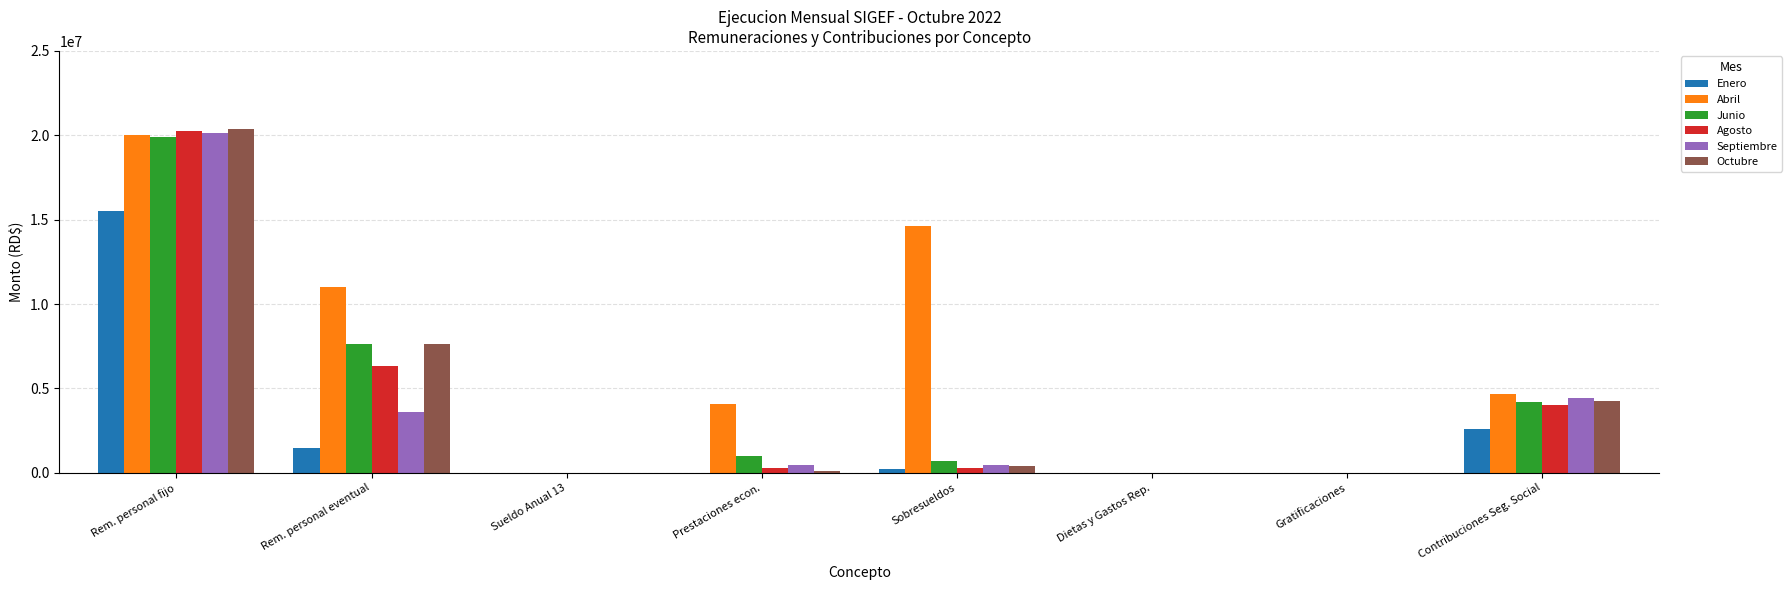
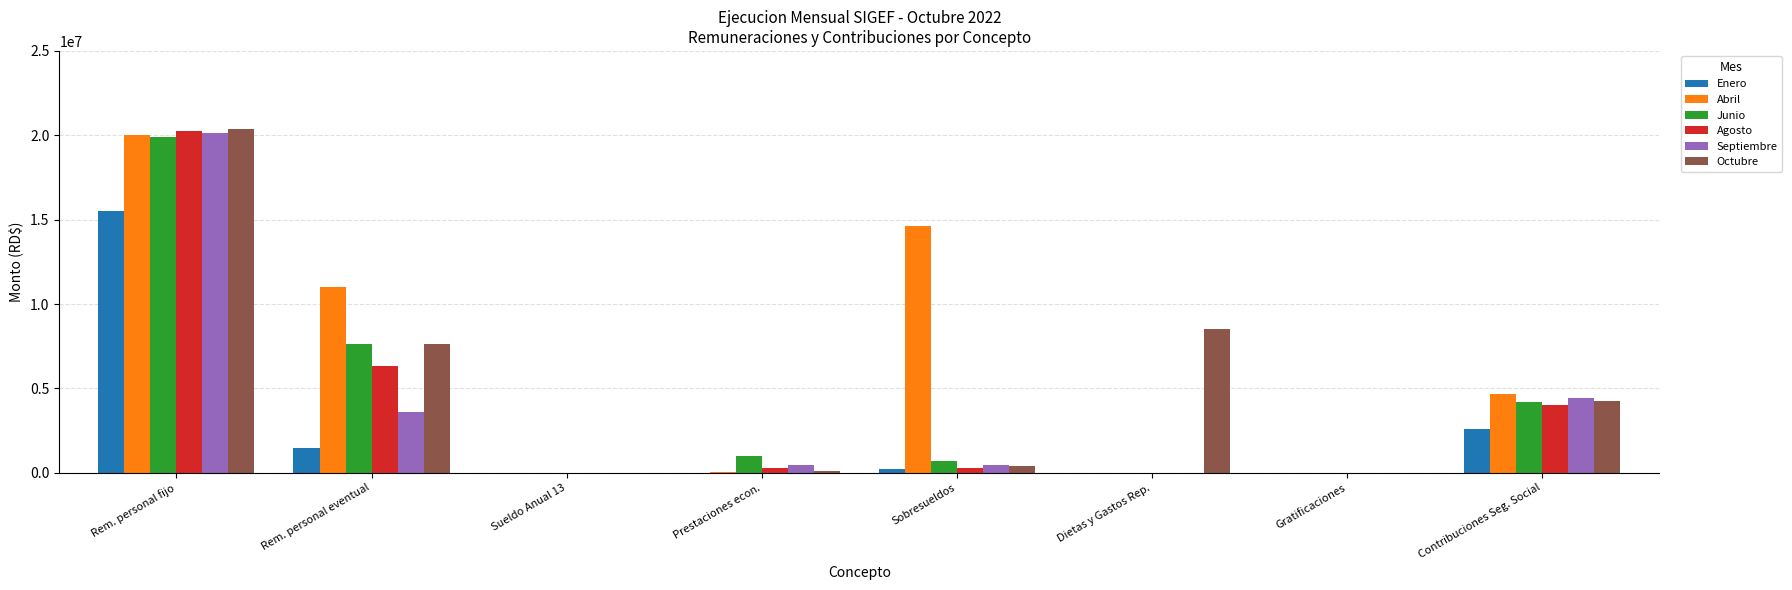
Abril, Prestaciones econ.: 4100000 -> 100000
Octubre, Dietas y Gastos Rep.: 0 -> 8500000
